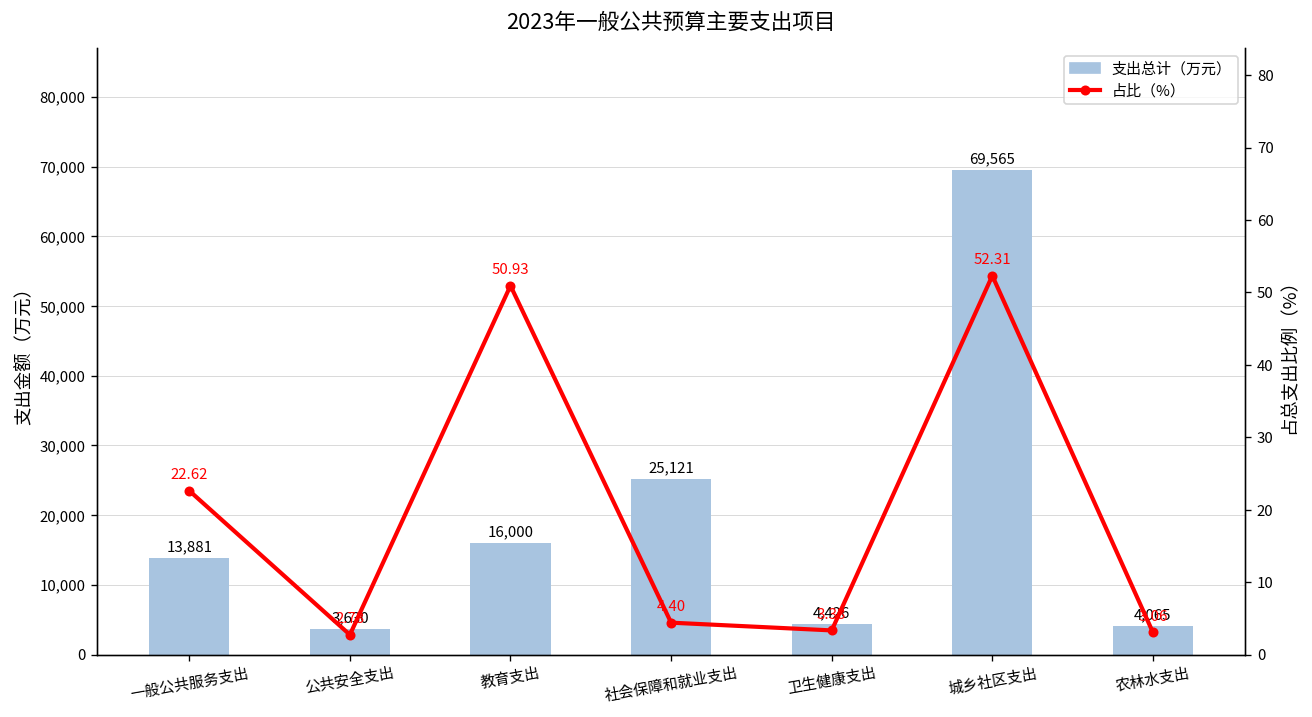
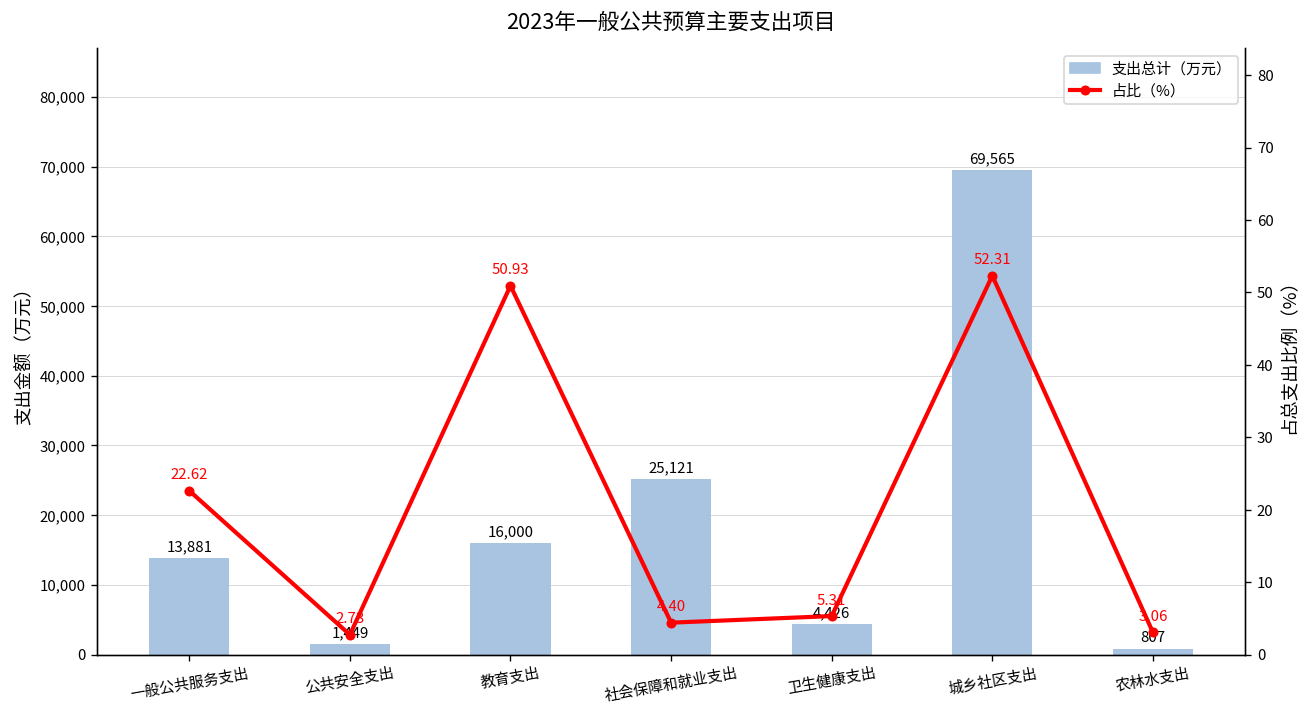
支出总计（万元）, 公共安全支出: 3,630 -> 1,449
支出总计（万元）, 农林水支出: 4,065 -> 807
占比（%）, 卫生健康支出: 3.33 -> 5.31
